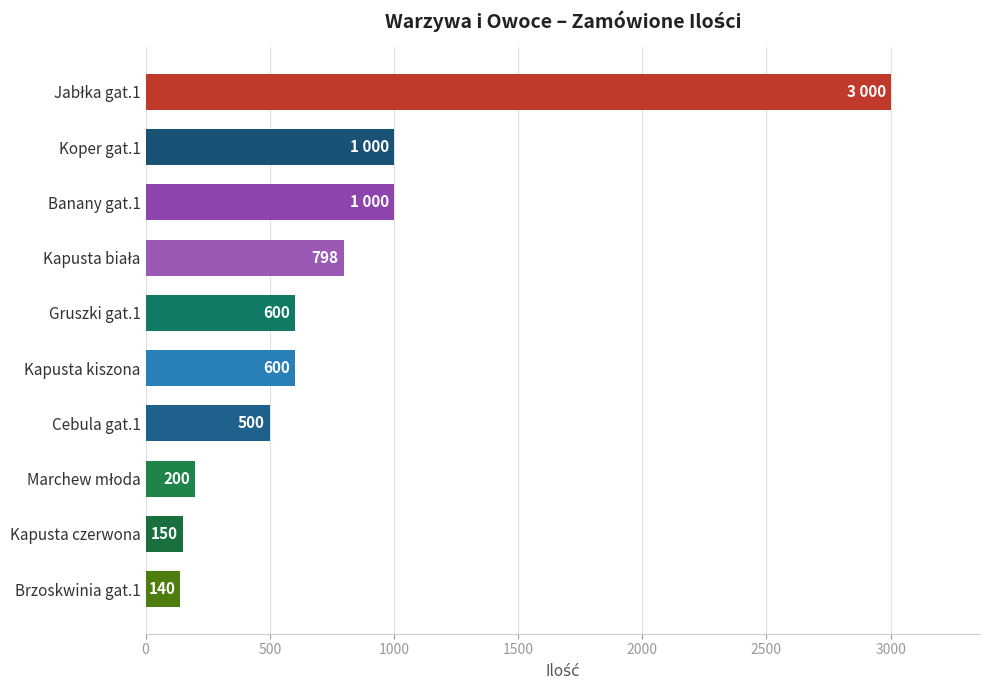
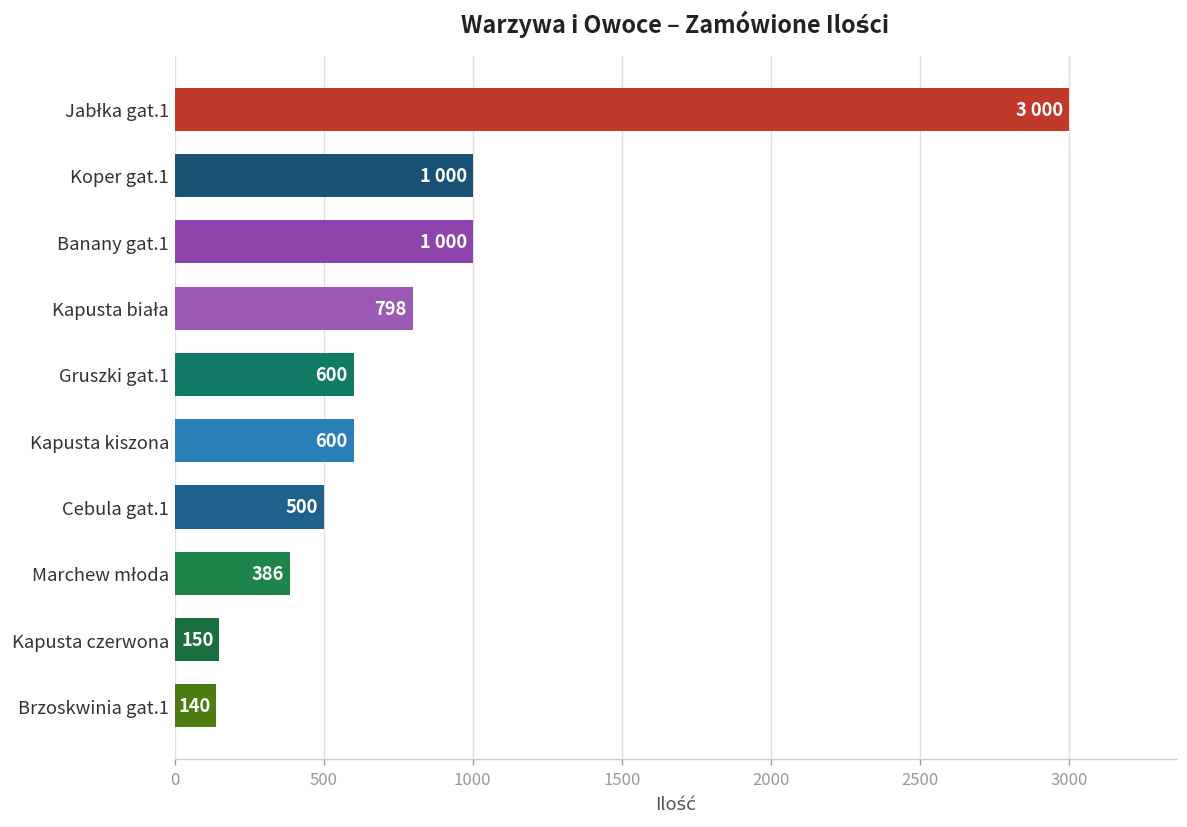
Marchew młoda: 200 -> 386
